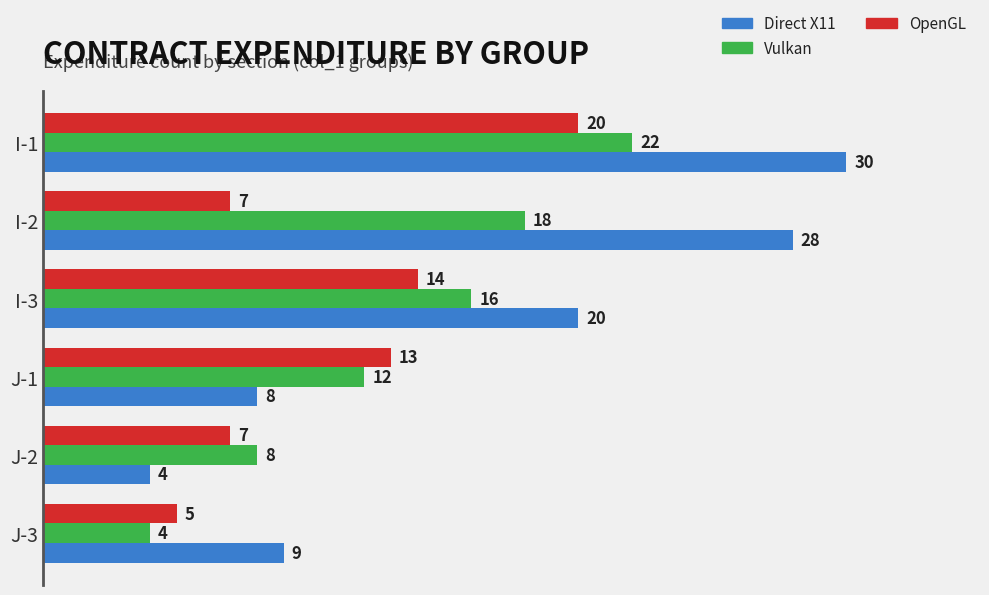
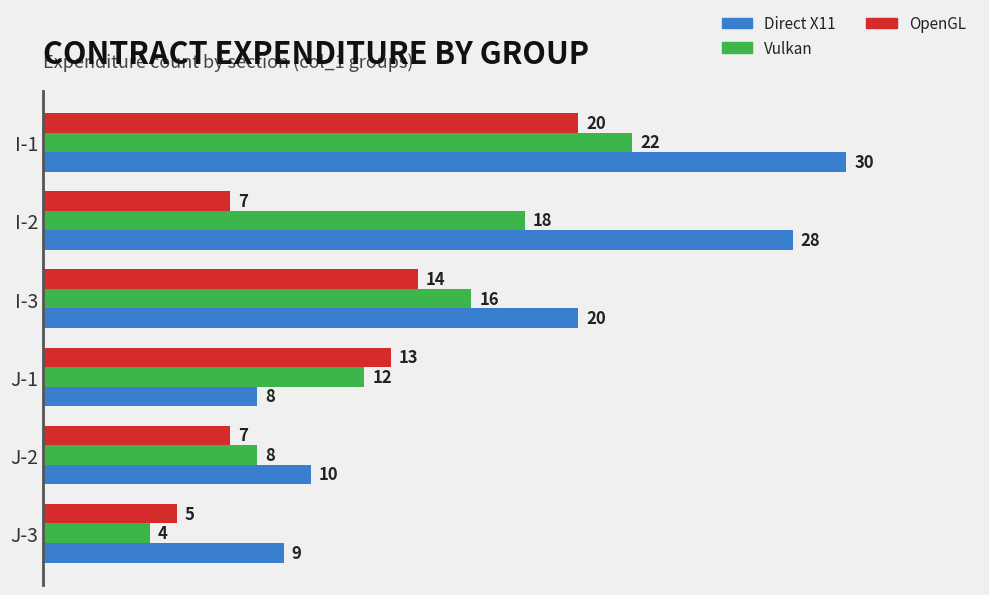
Direct X11, J-2: 4 -> 10
